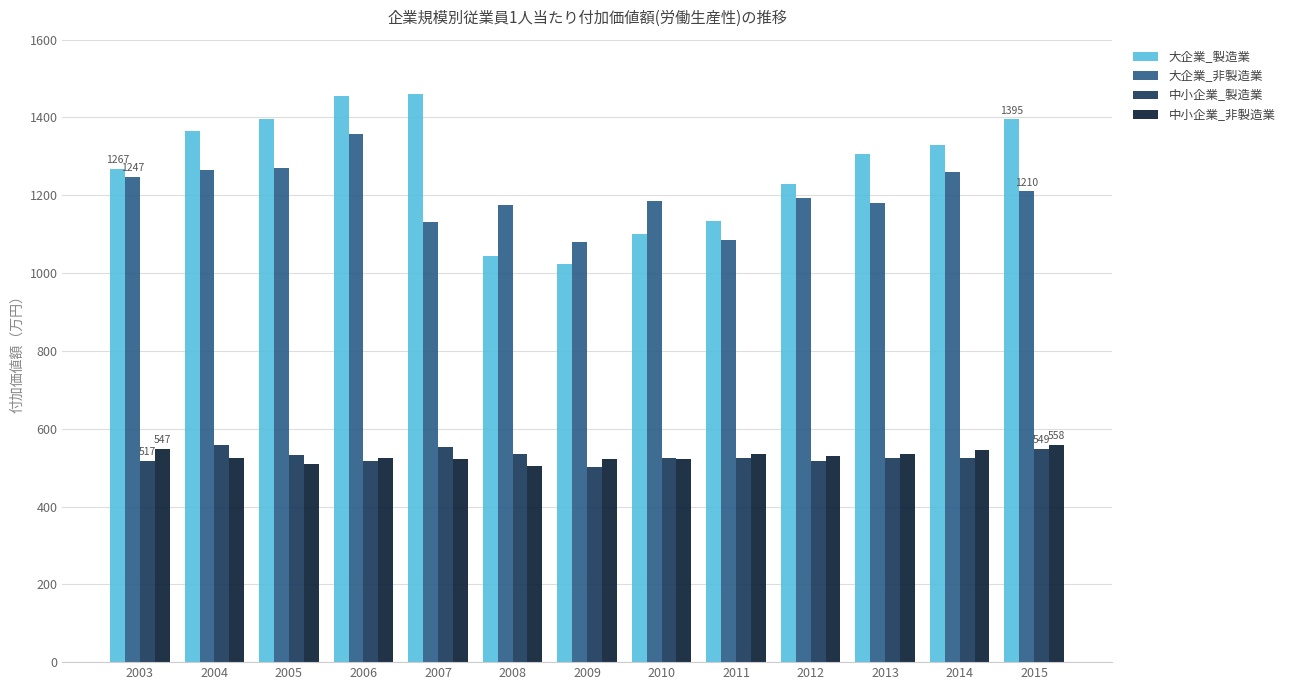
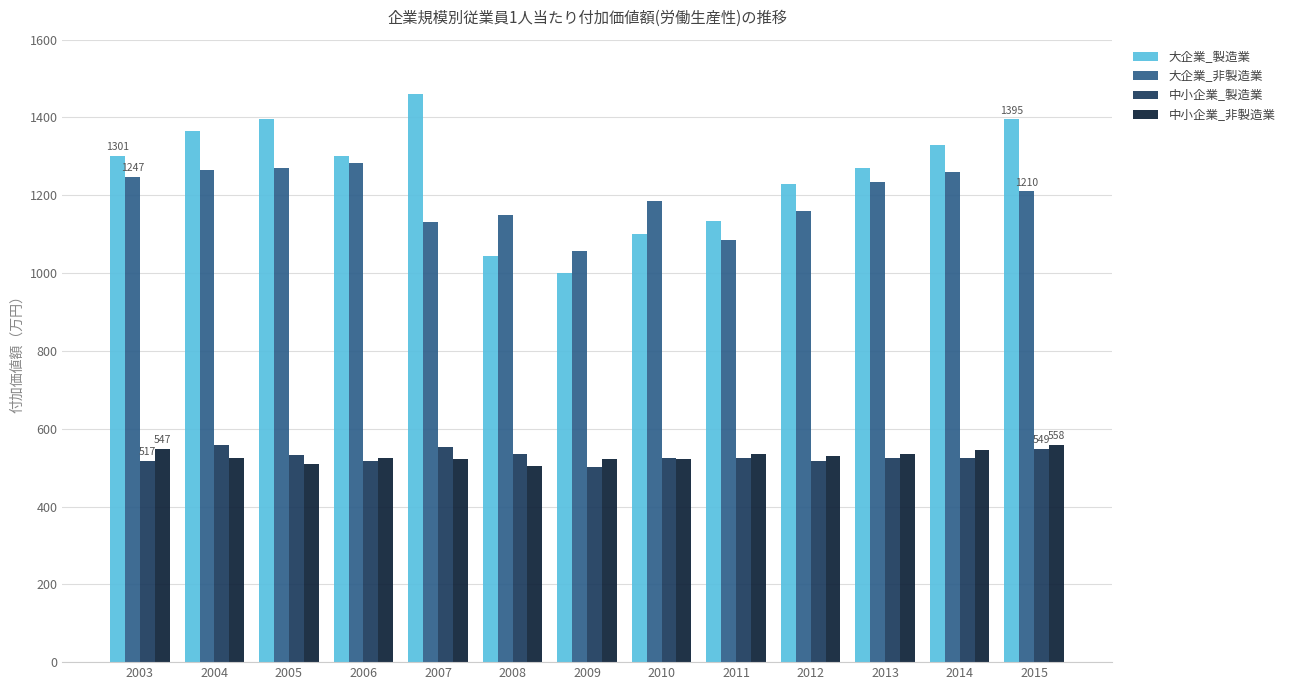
大企業_製造業, 2003: 1267 -> 1301
大企業_製造業, 2006: 1460 -> 1300
大企業_非製造業, 2006: 1360 -> 1280
大企業_非製造業, 2008: 1180 -> 1150
大企業_製造業, 2009: 1020 -> 1000
大企業_非製造業, 2009: 1080 -> 1060
大企業_非製造業, 2012: 1190 -> 1160
大企業_製造業, 2013: 1310 -> 1270
大企業_非製造業, 2013: 1180 -> 1230
